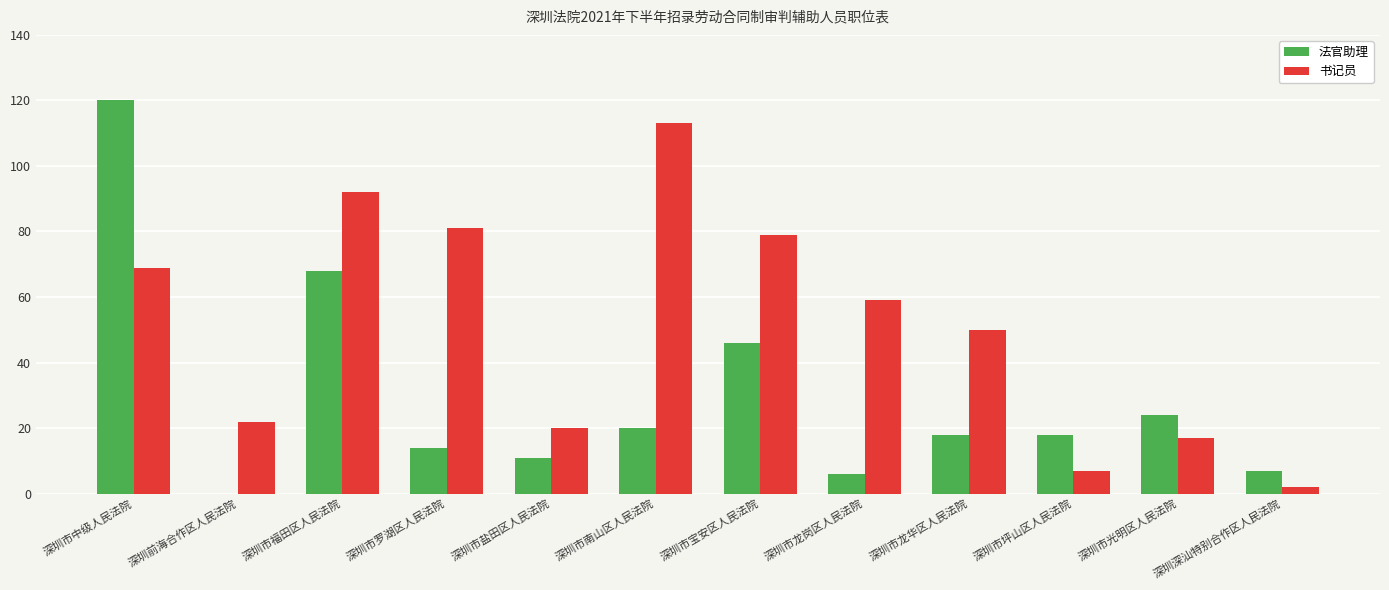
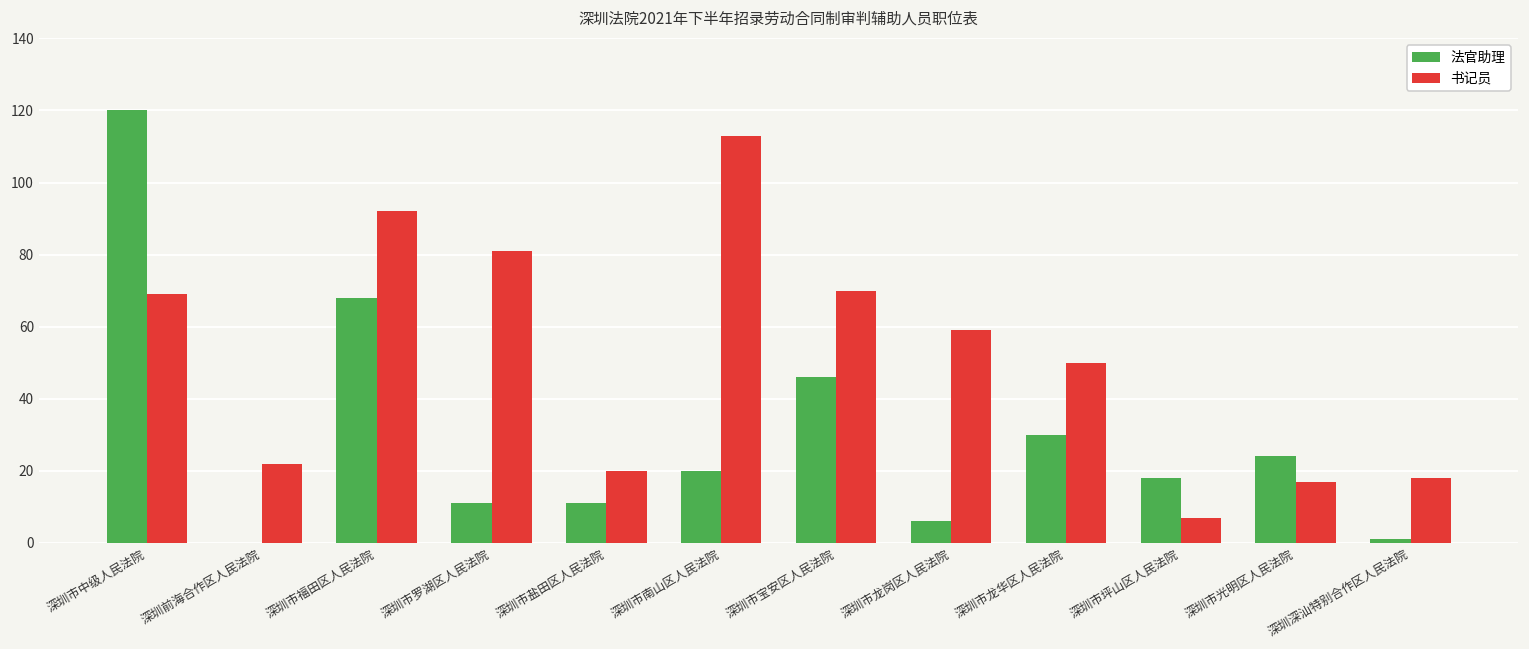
法官助理, 深圳市罗湖区人民法院: 14 -> 11
书记员, 深圳市宝安区人民法院: 79 -> 70
法官助理, 深圳市龙华区人民法院: 18 -> 30
法官助理, 深圳深汕特别合作区人民法院: 7 -> 1
书记员, 深圳深汕特别合作区人民法院: 2 -> 18
